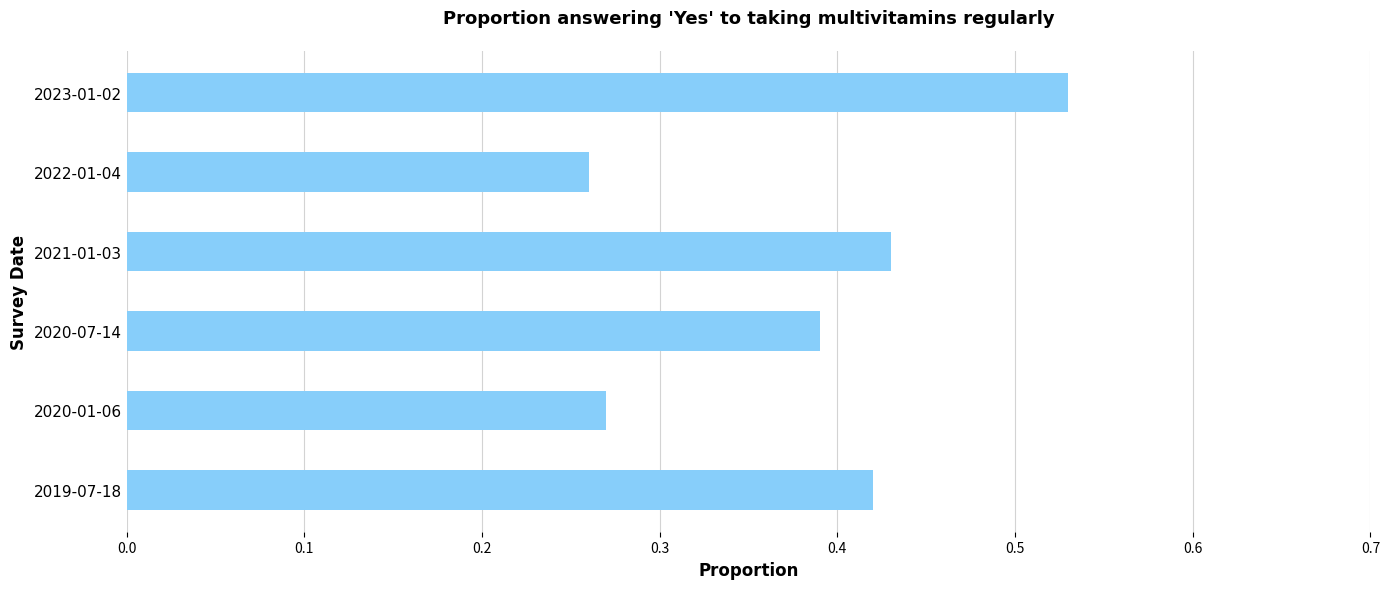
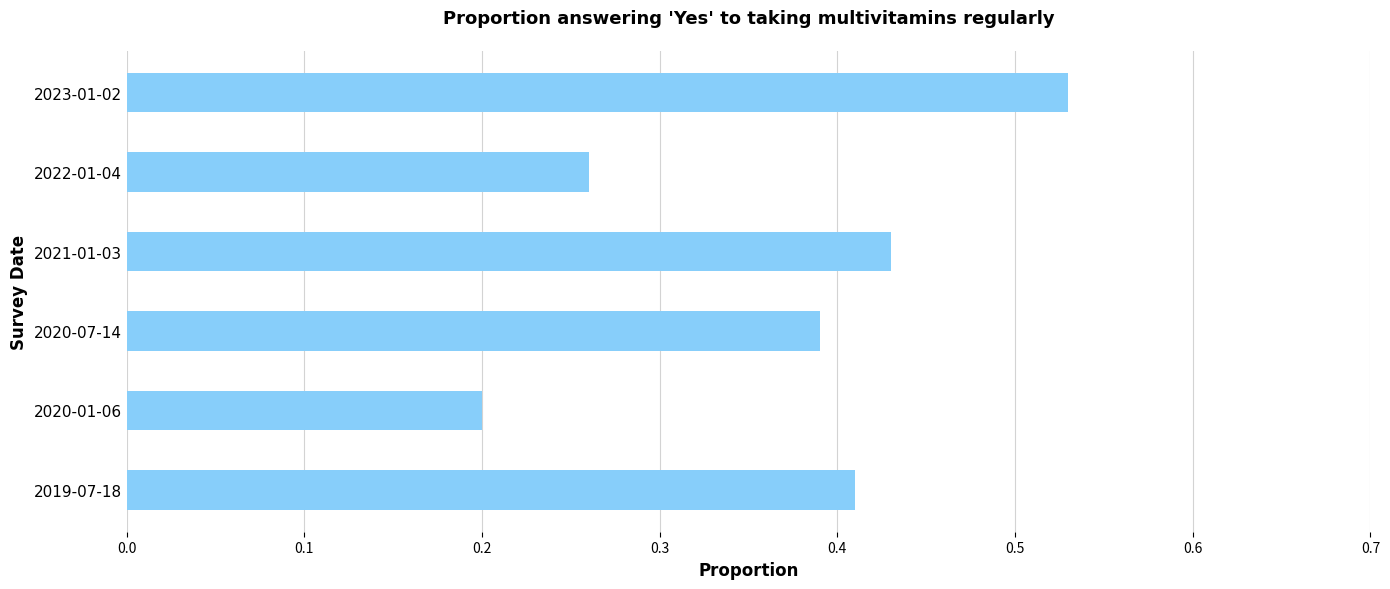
2020-01-06: 0.27 -> 0.20
2019-07-18: 0.42 -> 0.41
